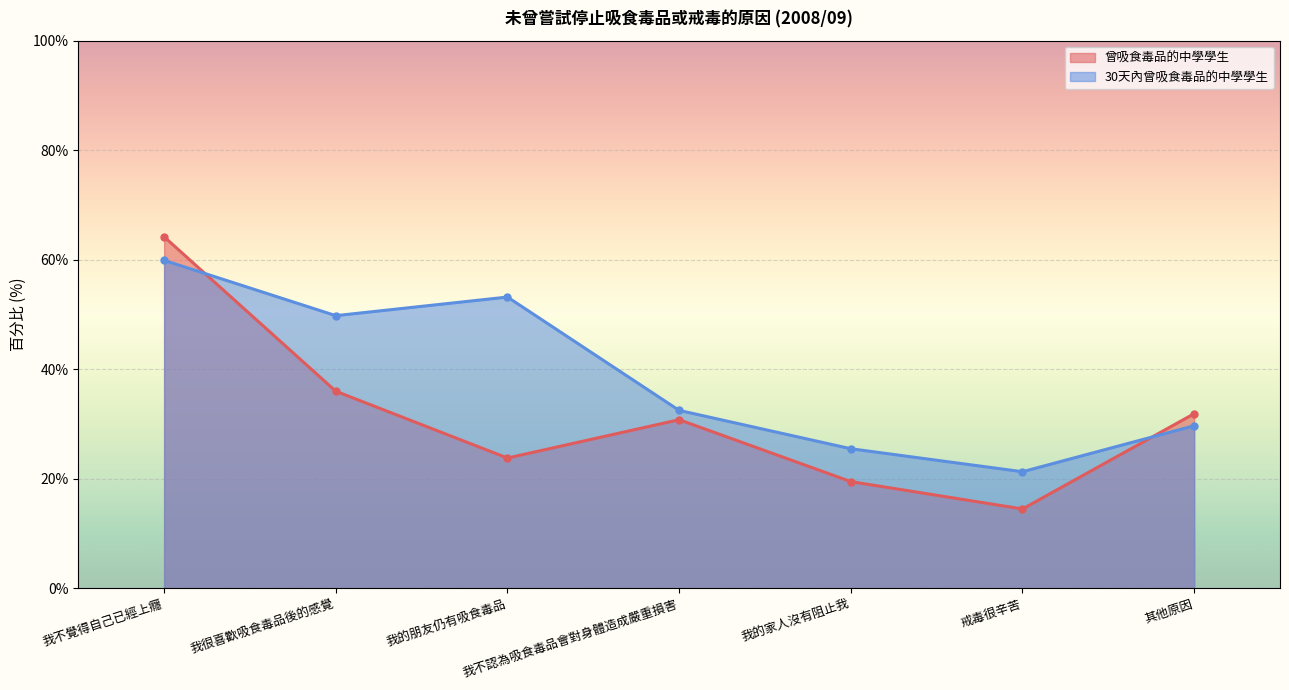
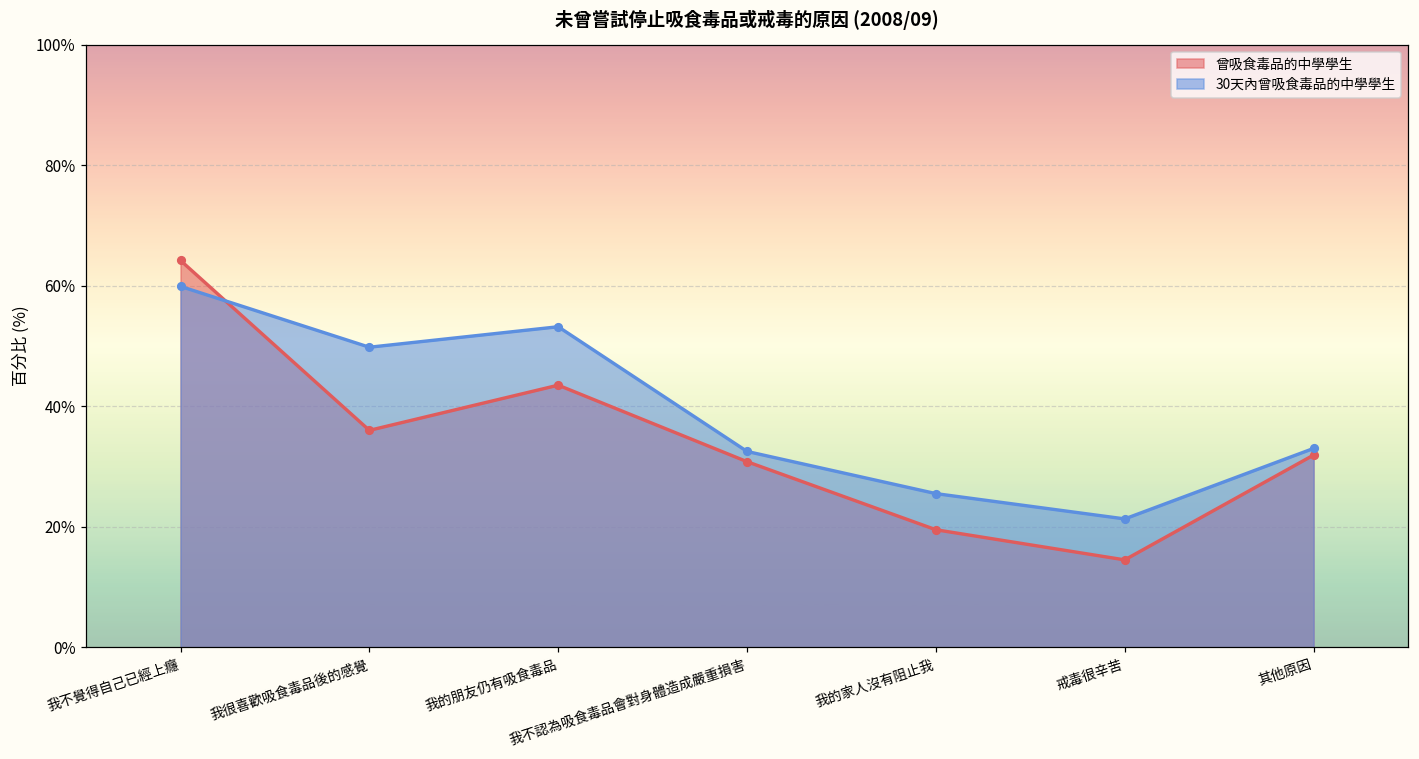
曾吸食毒品的中學學生, 我的朋友仍有吸食毒品: 24% -> 44%
30天內曾吸食毒品的中學學生, 其他原因: 30% -> 33%
